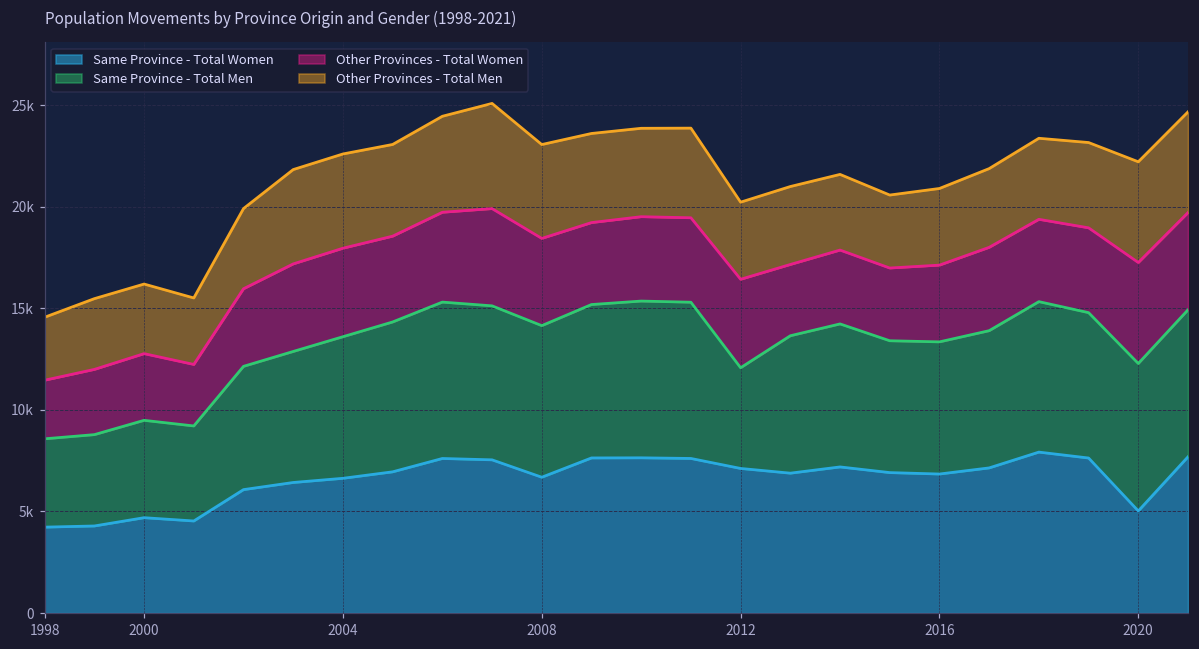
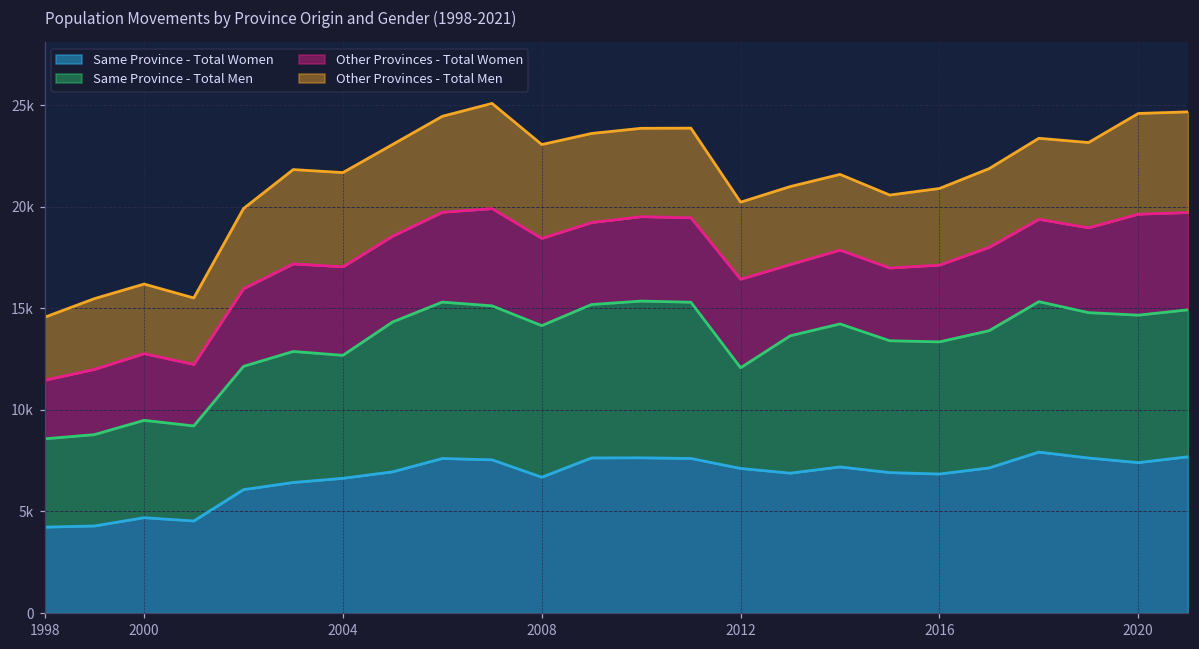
Same Province - Total Men, 2004: 7000 -> 6100
Same Province - Total Women, 2020: 5000 -> 7400
